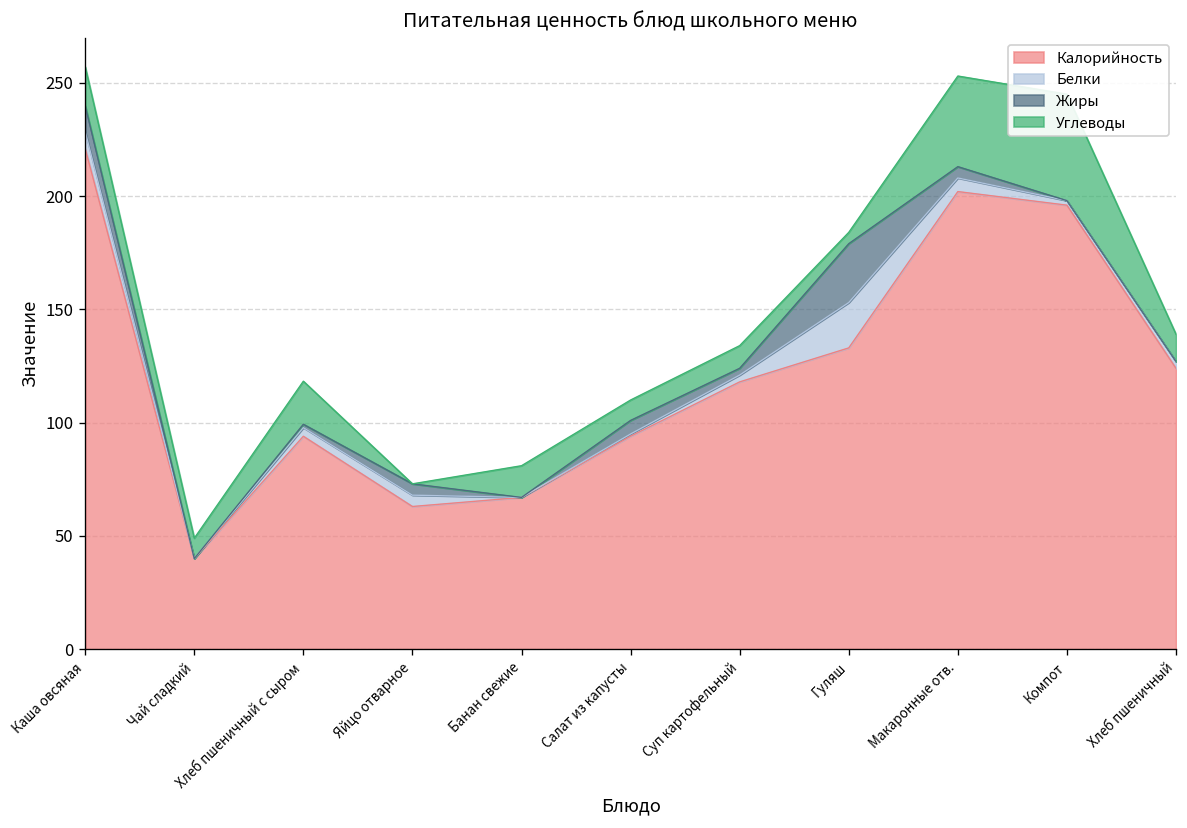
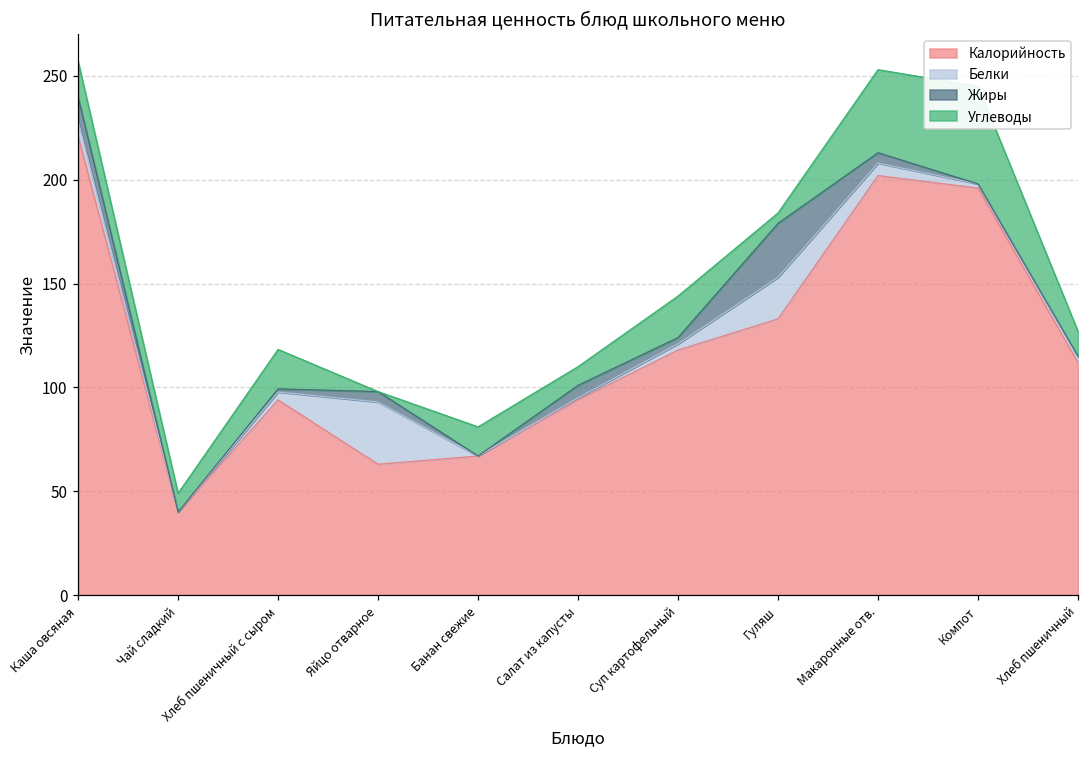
Белки, Яйцо отварное: 5 -> 30
Углеводы, Суп картофельный: 10 -> 20
Калорийность, Хлеб пшеничный: 124 -> 112
